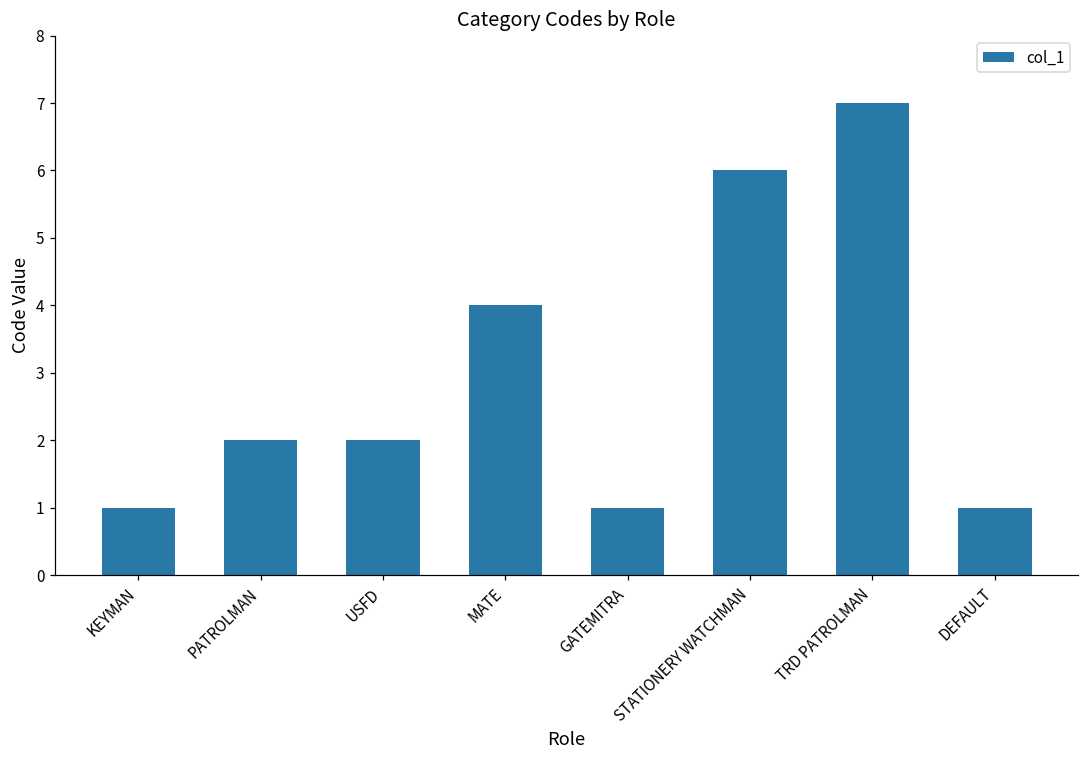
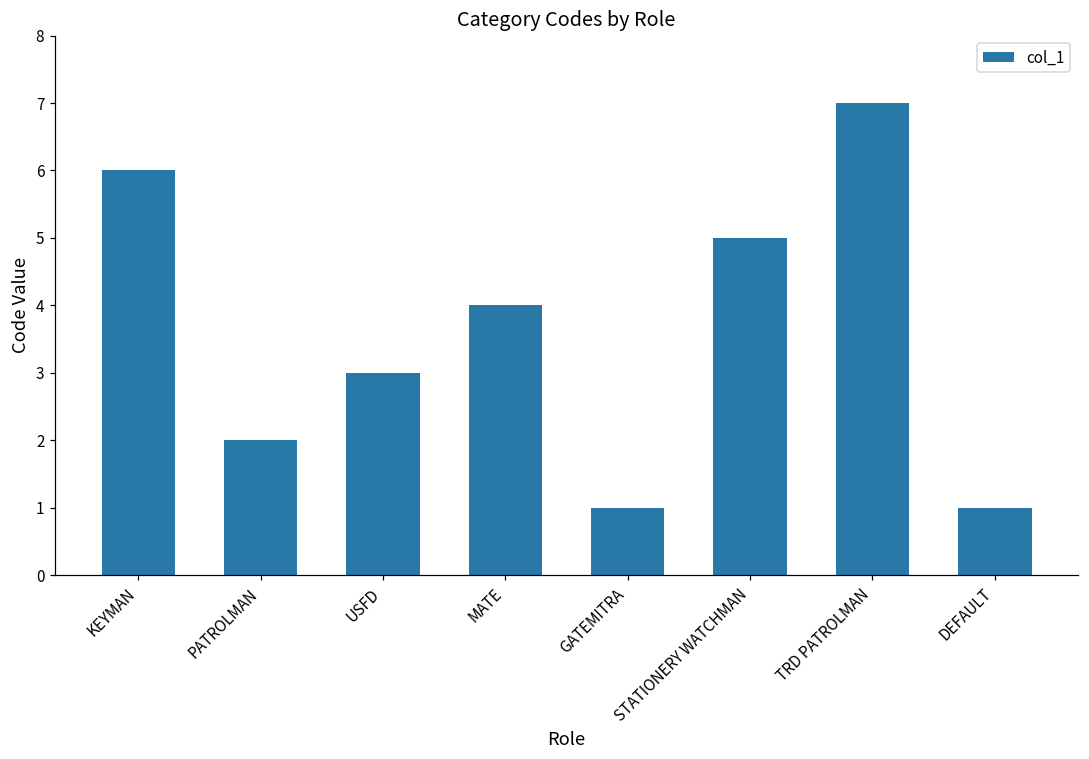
KEYMAN: 1 -> 6
USFD: 2 -> 3
STATIONERY WATCHMAN: 6 -> 5
